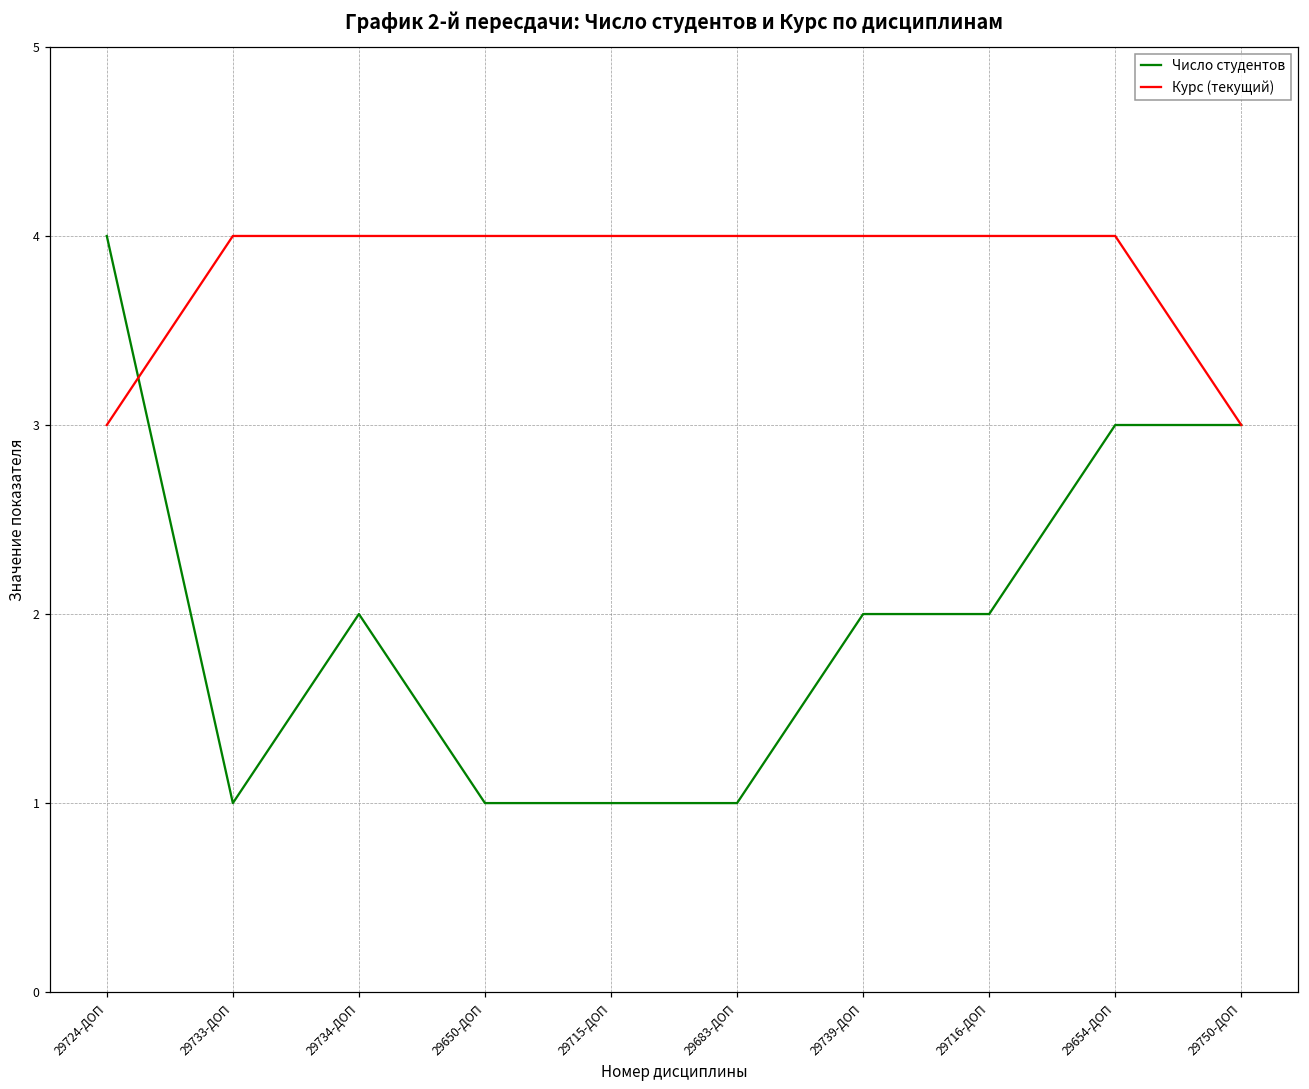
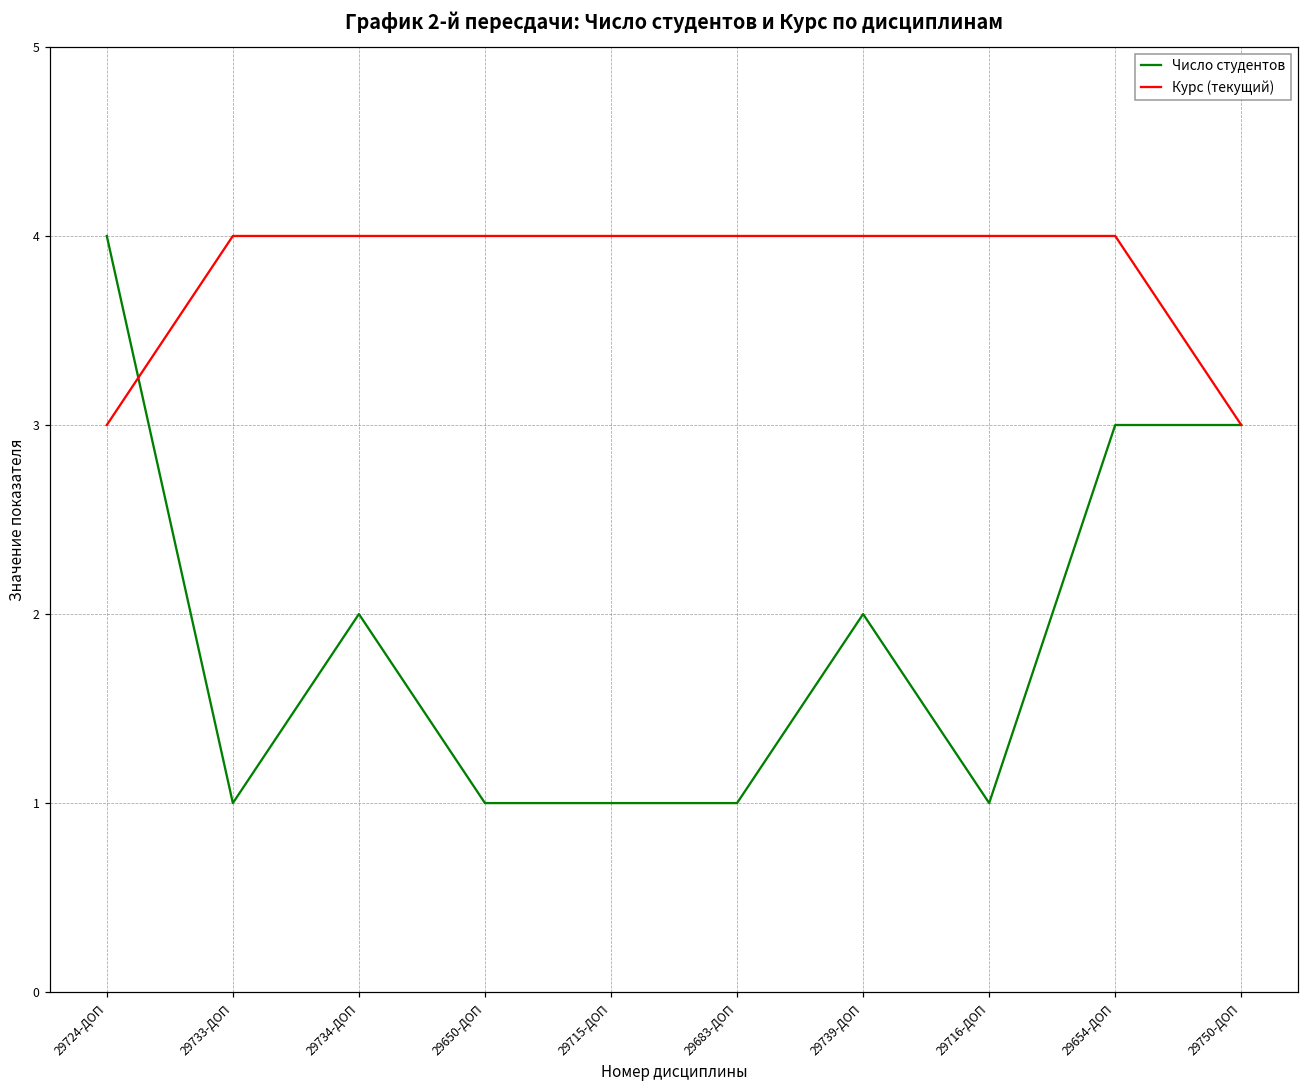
Число студентов, 29716-ДОП: 2 -> 1
